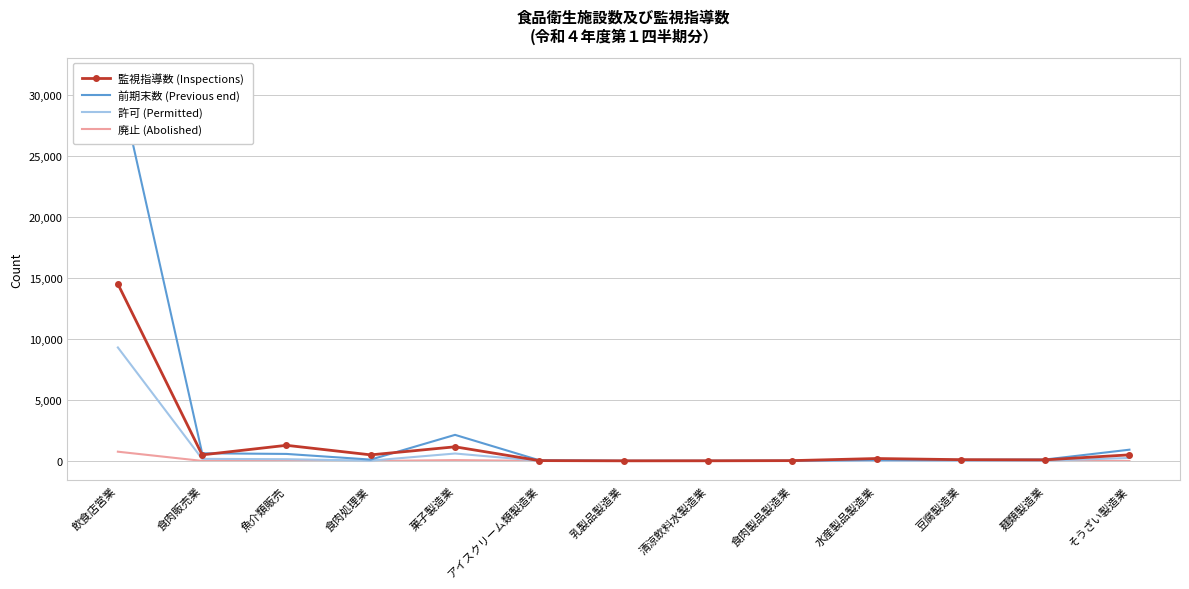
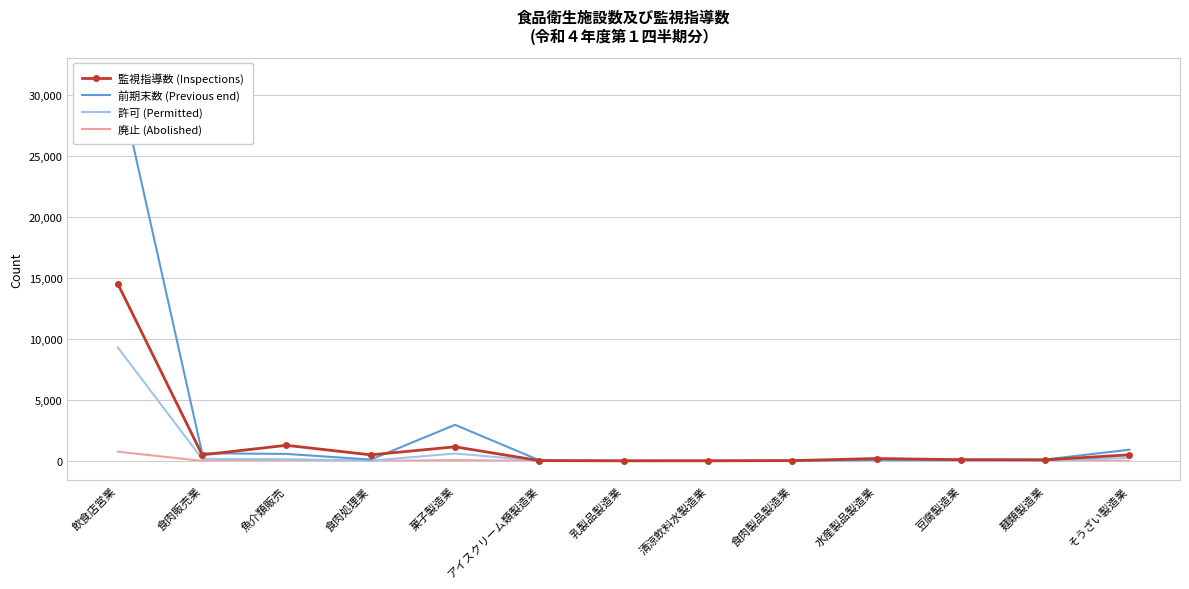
前期末数 (Previous end), 菓子製造業: 2,100 -> 3,000
